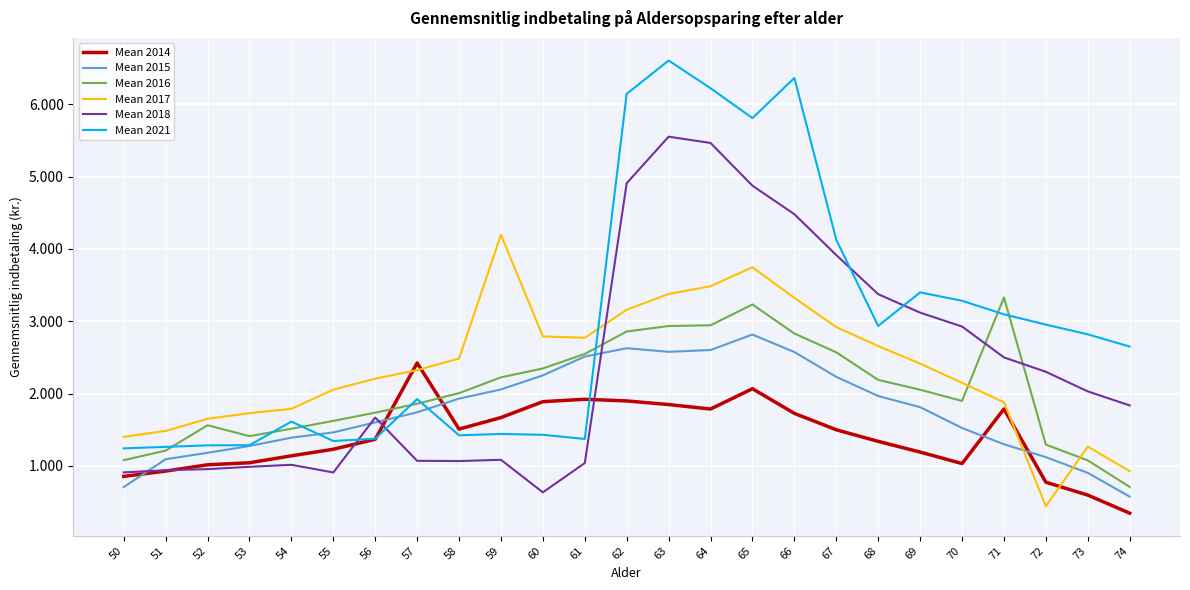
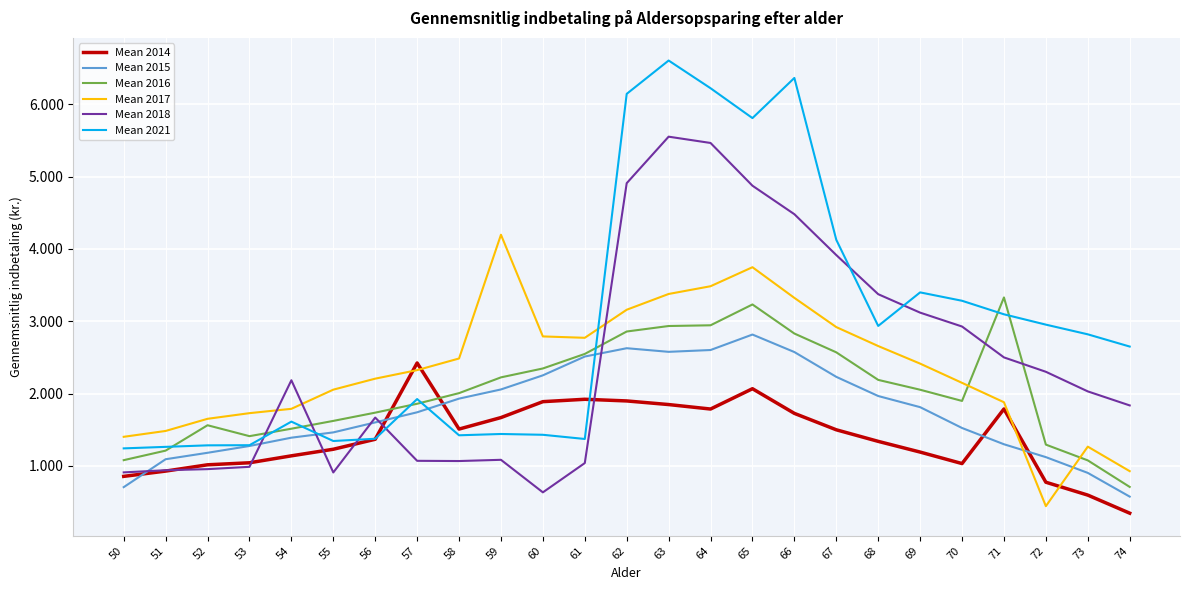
Mean 2018, 54: 1.0 -> 2.2
